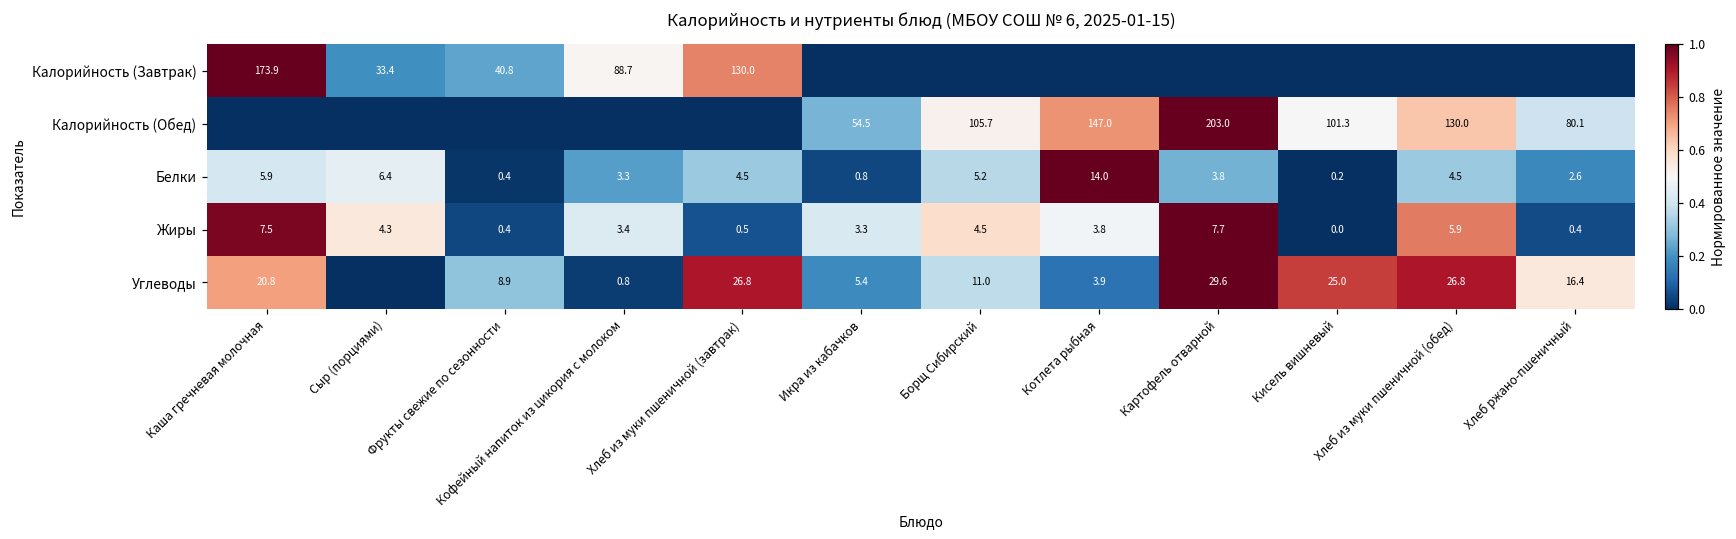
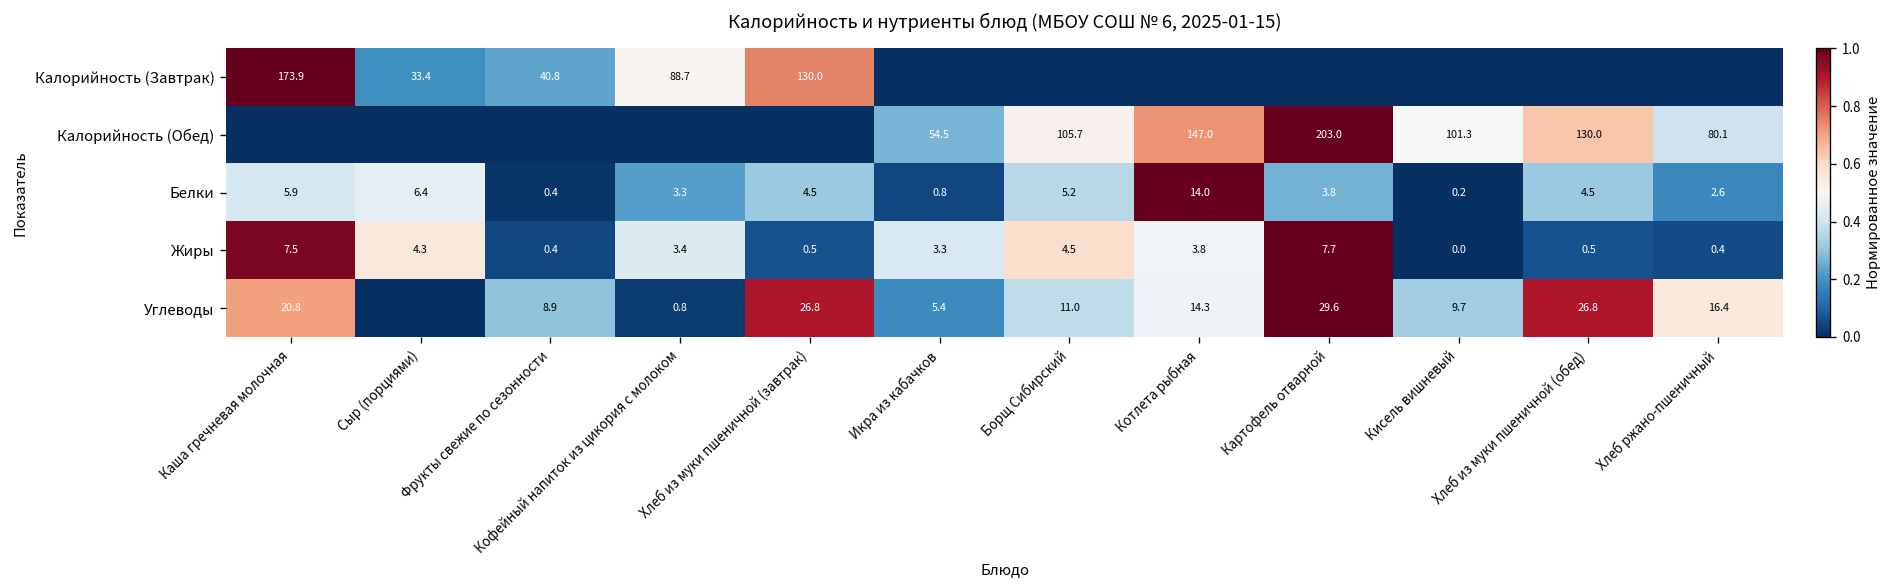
Жиры, Хлеб из муки пшеничной (обед): 5.9 -> 0.5
Углеводы, Котлета рыбная: 3.9 -> 14.3
Углеводы, Кисель вишневый: 25.0 -> 9.7
